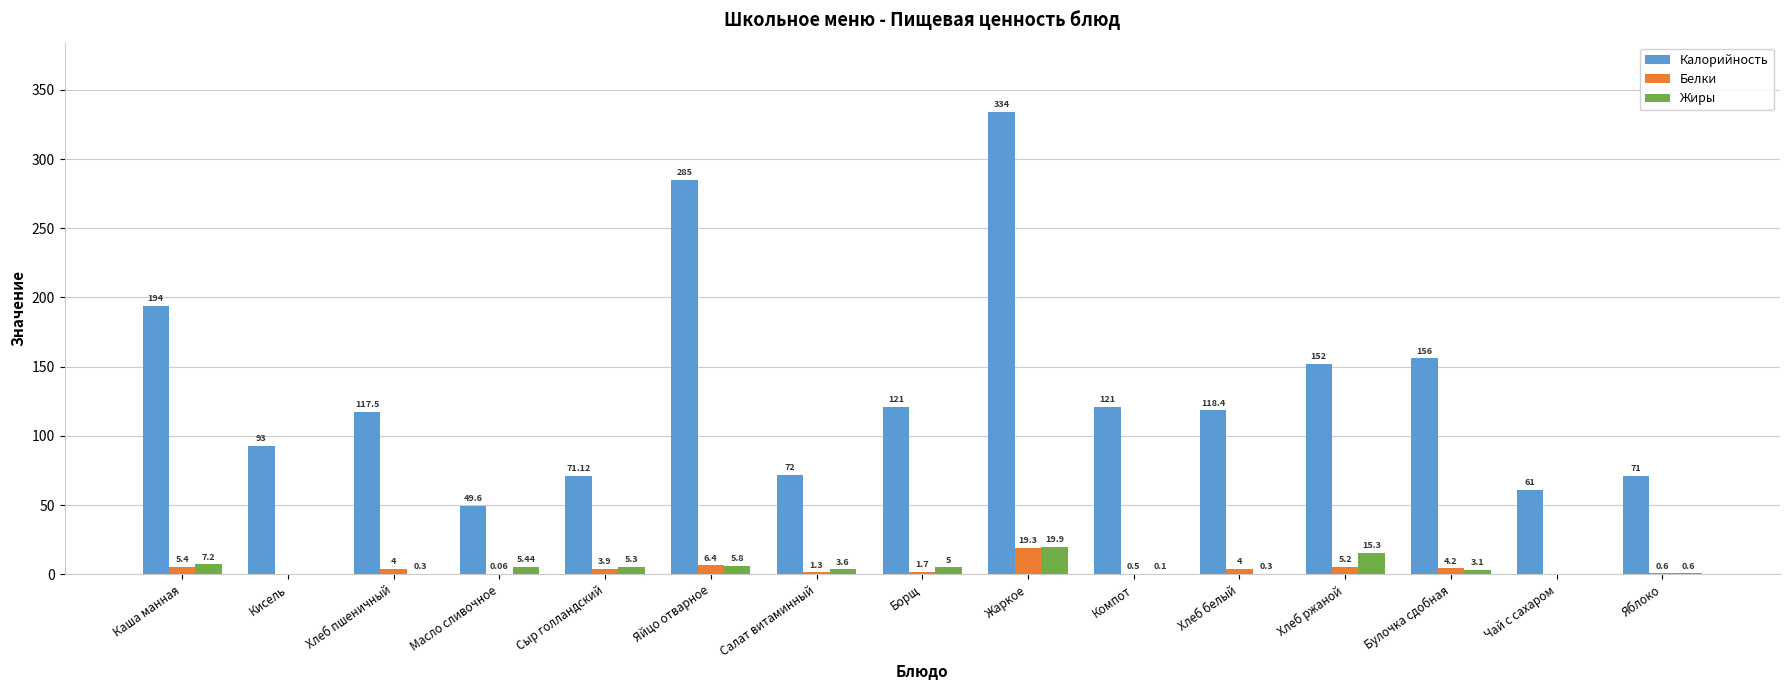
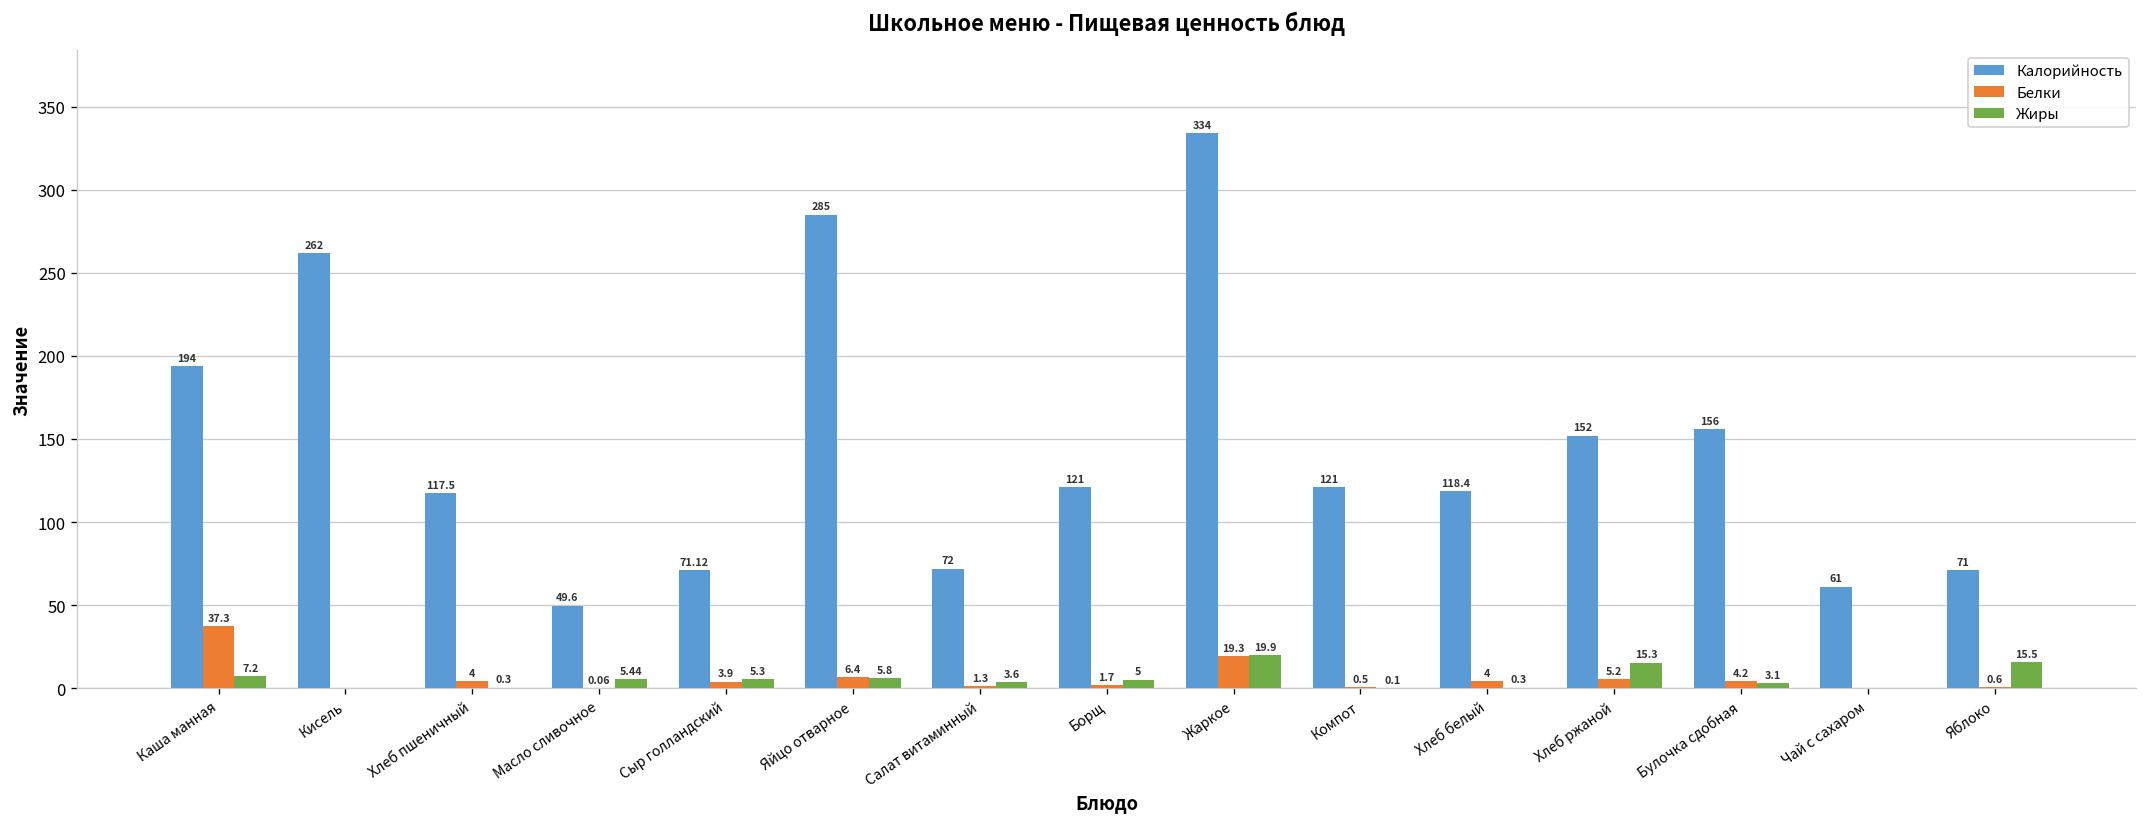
Белки, Каша манная: 5.4 -> 37.3
Калорийность, Кисель: 93 -> 262
Жиры, Яблоко: 0.6 -> 15.5
